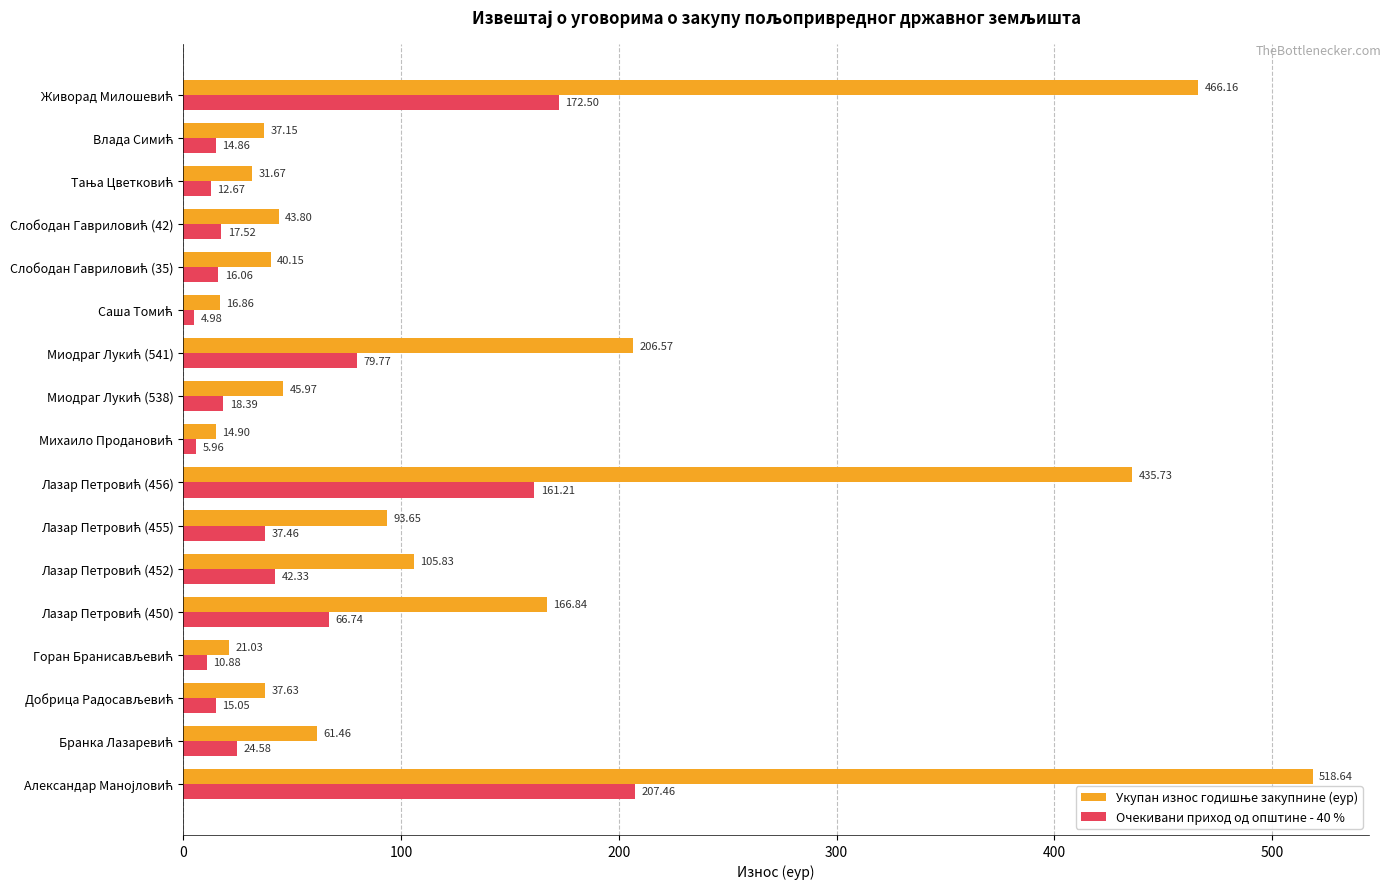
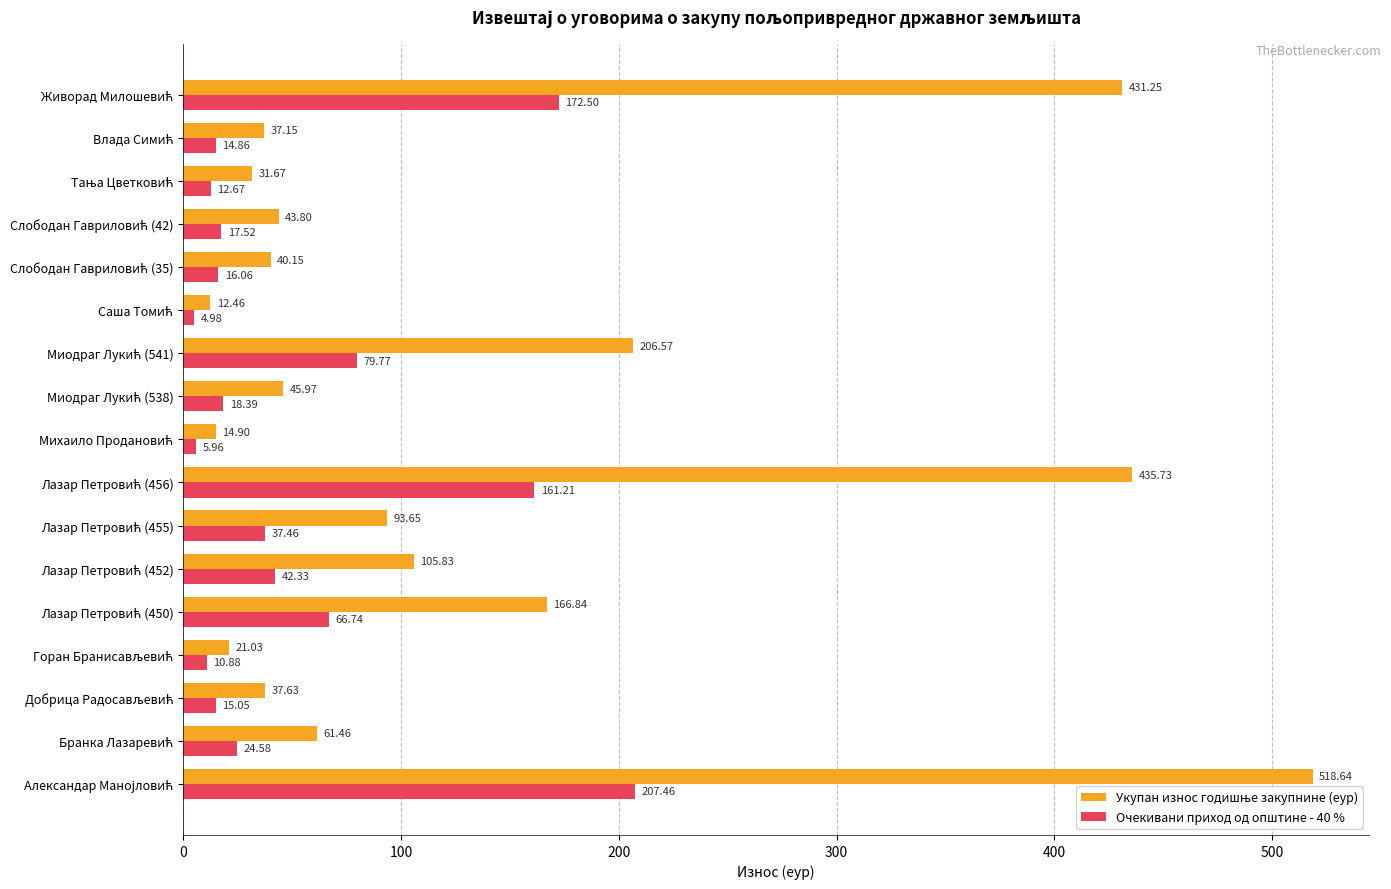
Укупан износ годишње закупнине (еур), Живорад Милошевић: 466.16 -> 431.25
Укупан износ годишње закупнине (еур), Саша Томић: 16.86 -> 12.46
